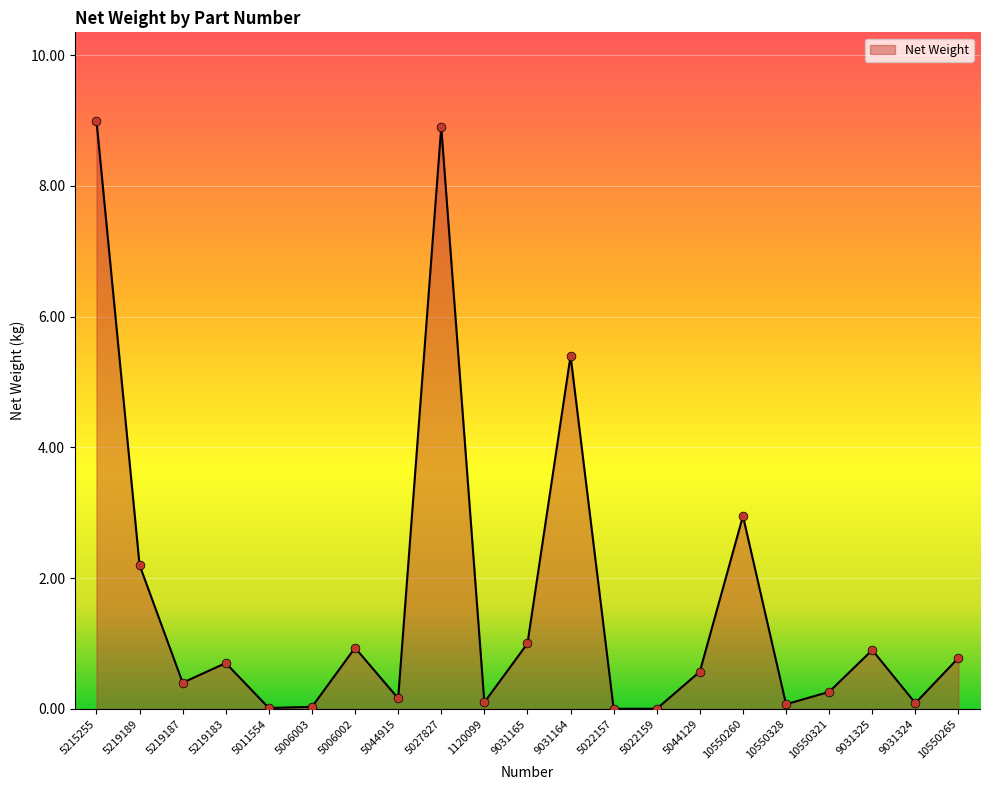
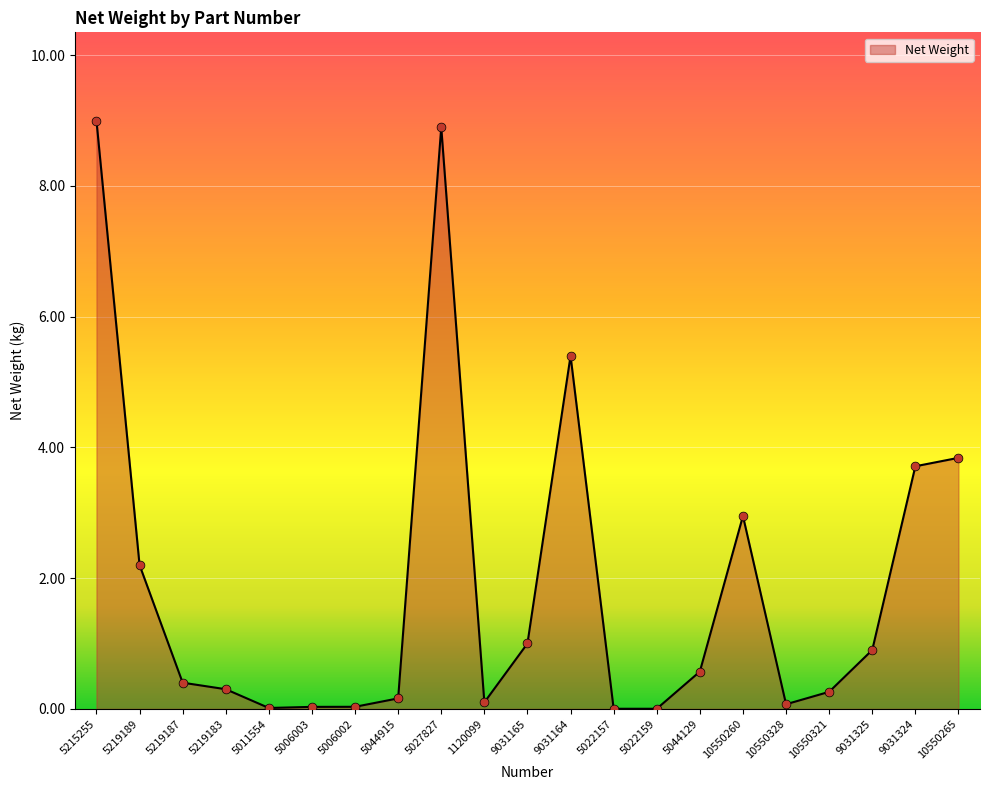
5219183: 0.7 -> 0.3
5006002: 0.9 -> 0.0
9031324: 0.1 -> 3.7
10550265: 0.8 -> 3.8
